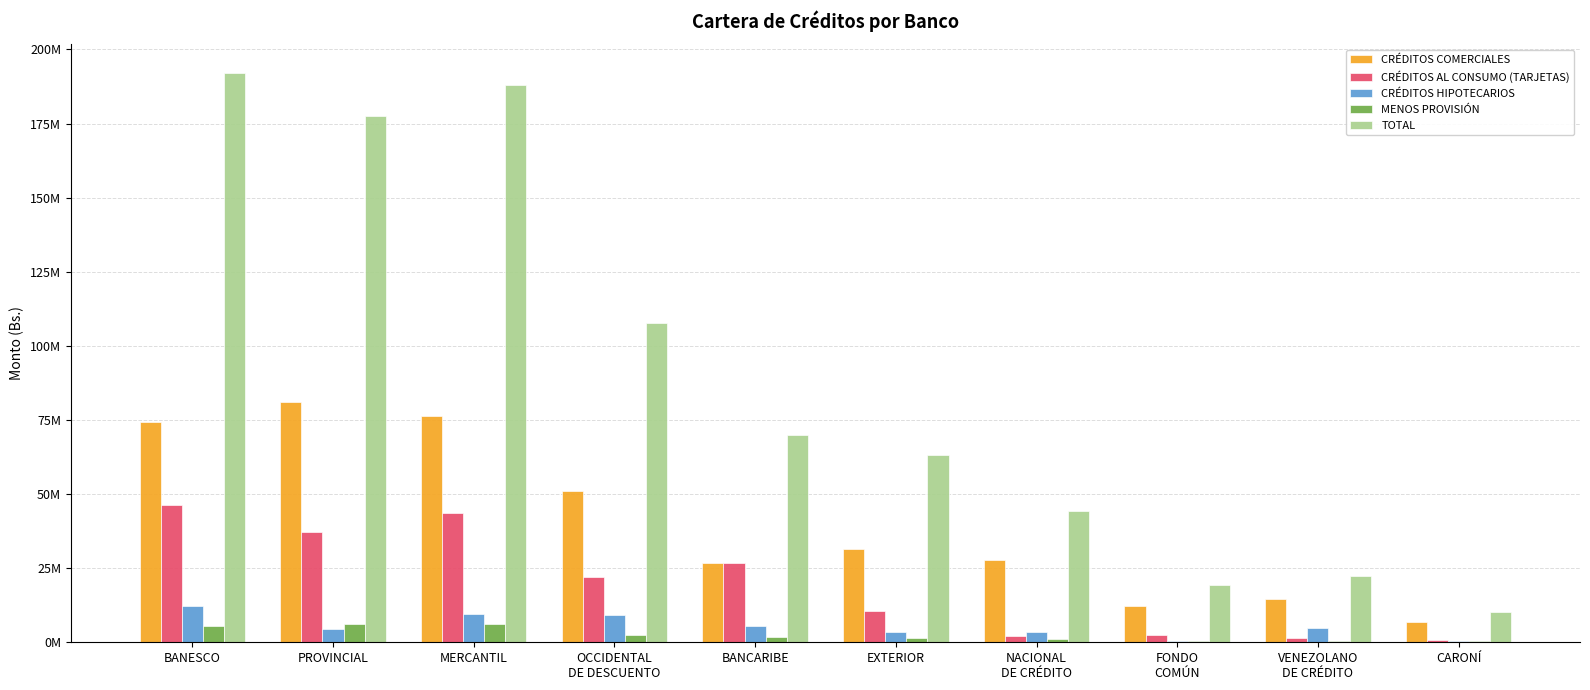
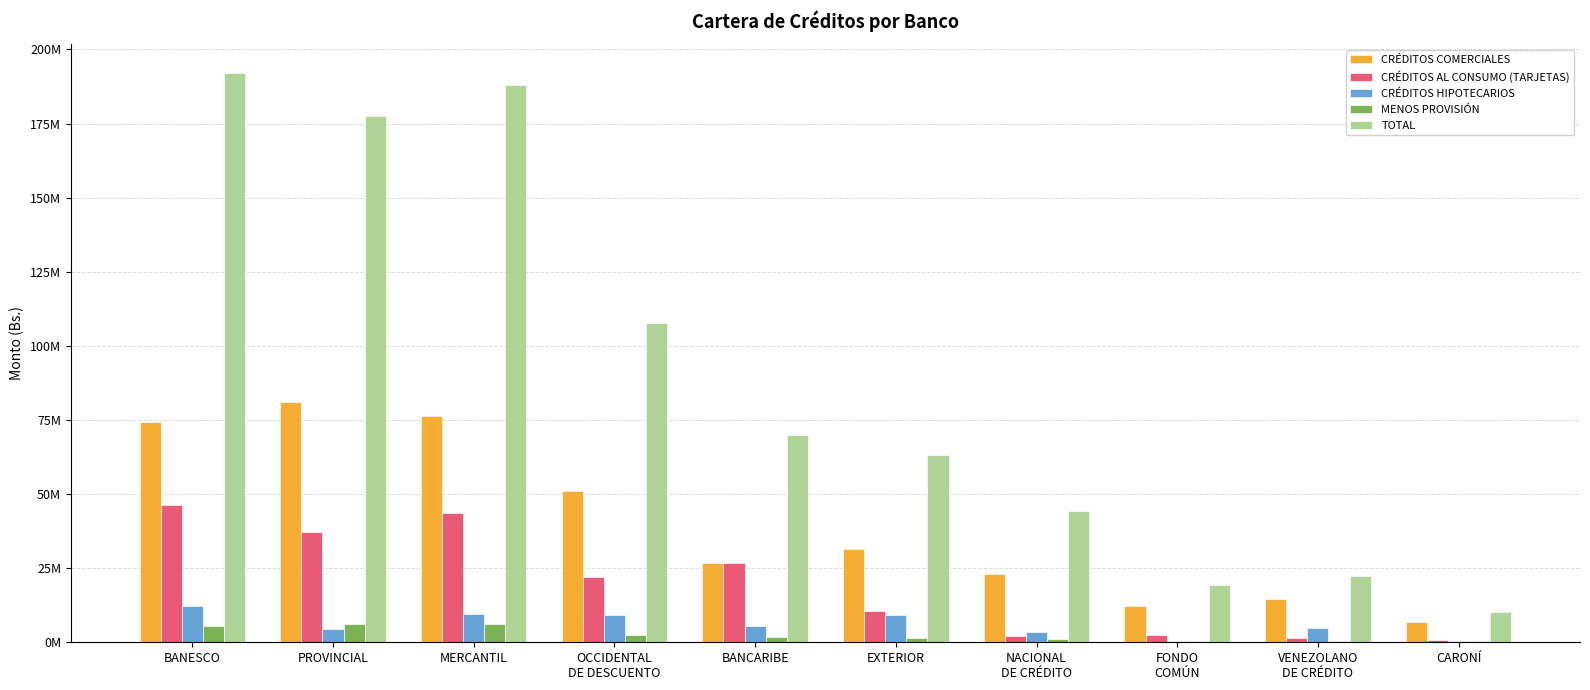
CRÉDITOS HIPOTECARIOS, EXTERIOR: 3000000 -> 9000000
CRÉDITOS COMERCIALES, NACIONAL DE CRÉDITO: 28000000 -> 23000000
